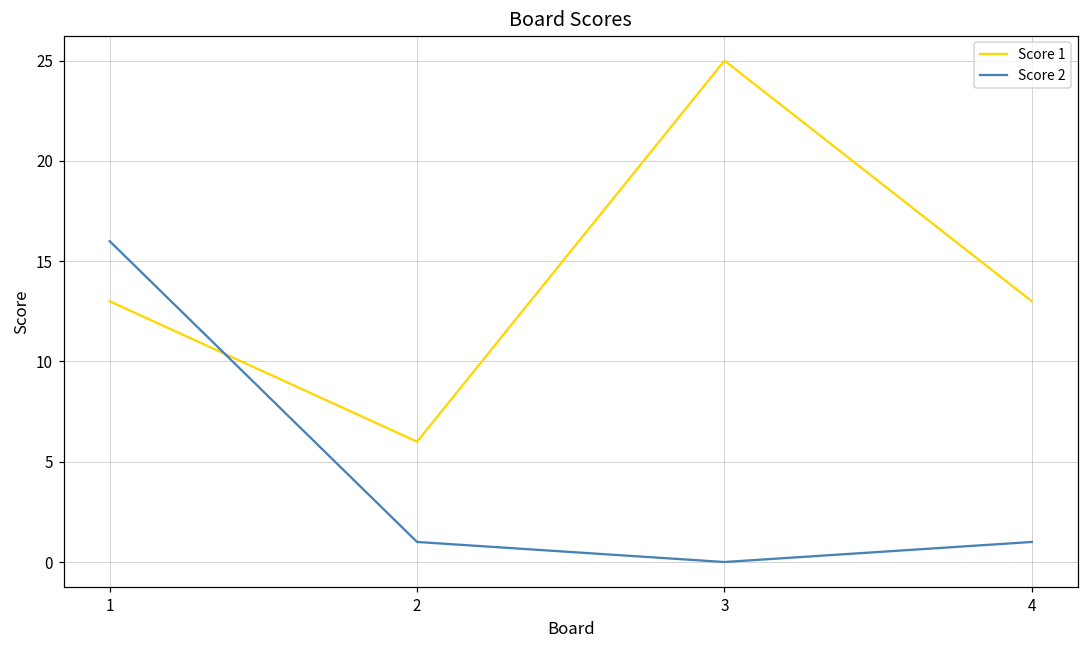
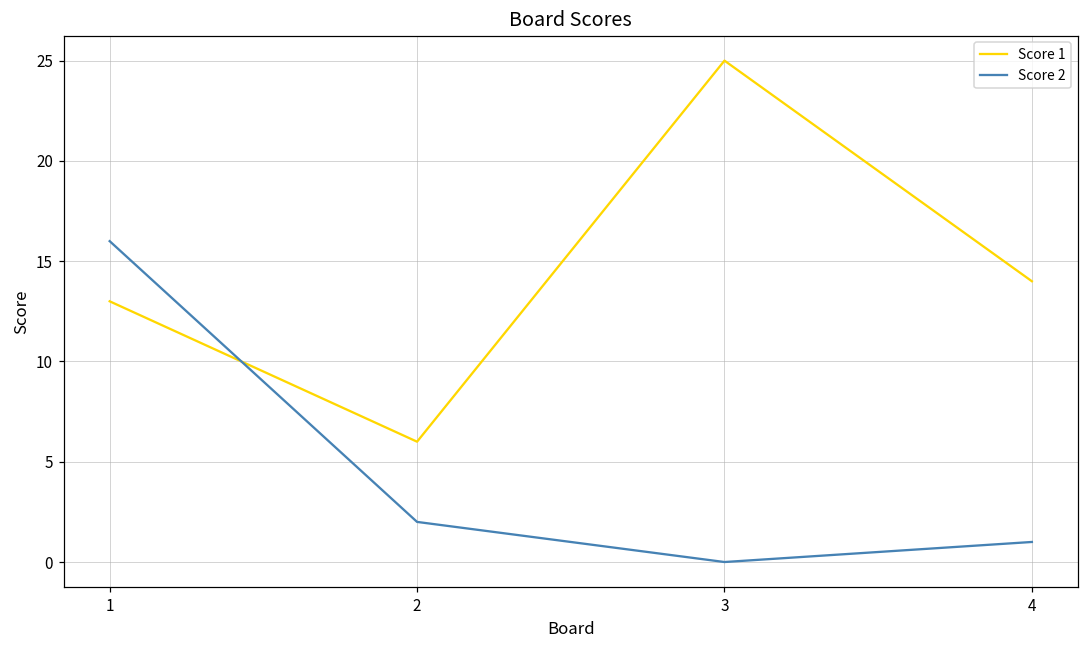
Score 2, 2: 1 -> 2
Score 1, 4: 13 -> 14
